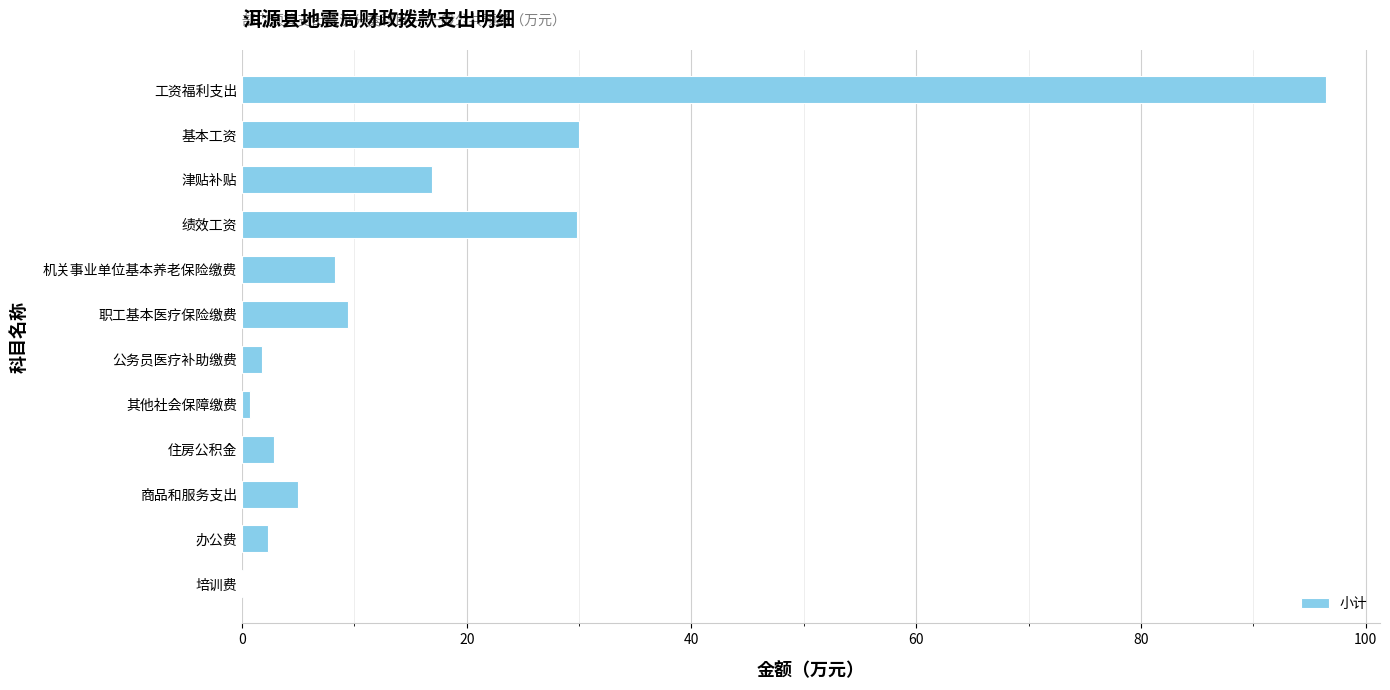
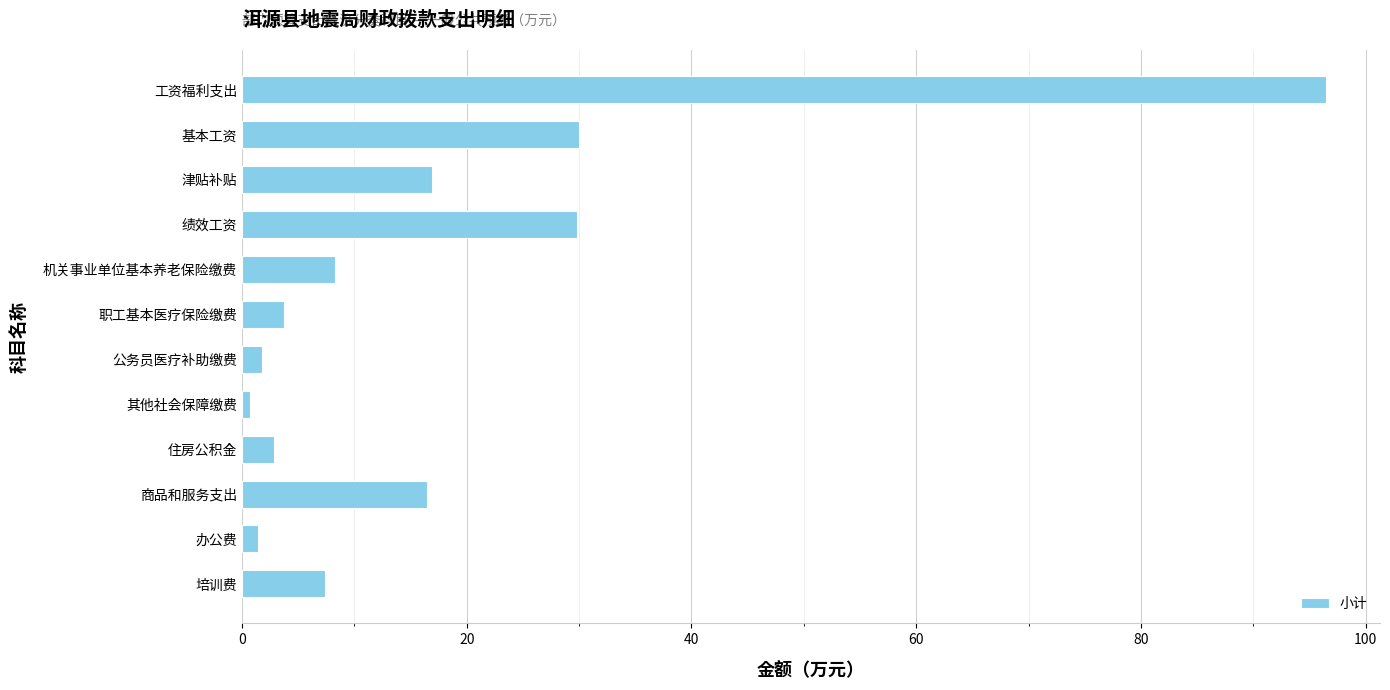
职工基本医疗保险缴费: 9.4 -> 3.7
商品和服务支出: 5.0 -> 16.5
办公费: 2.3 -> 1.5
培训费: 0.1 -> 7.4
